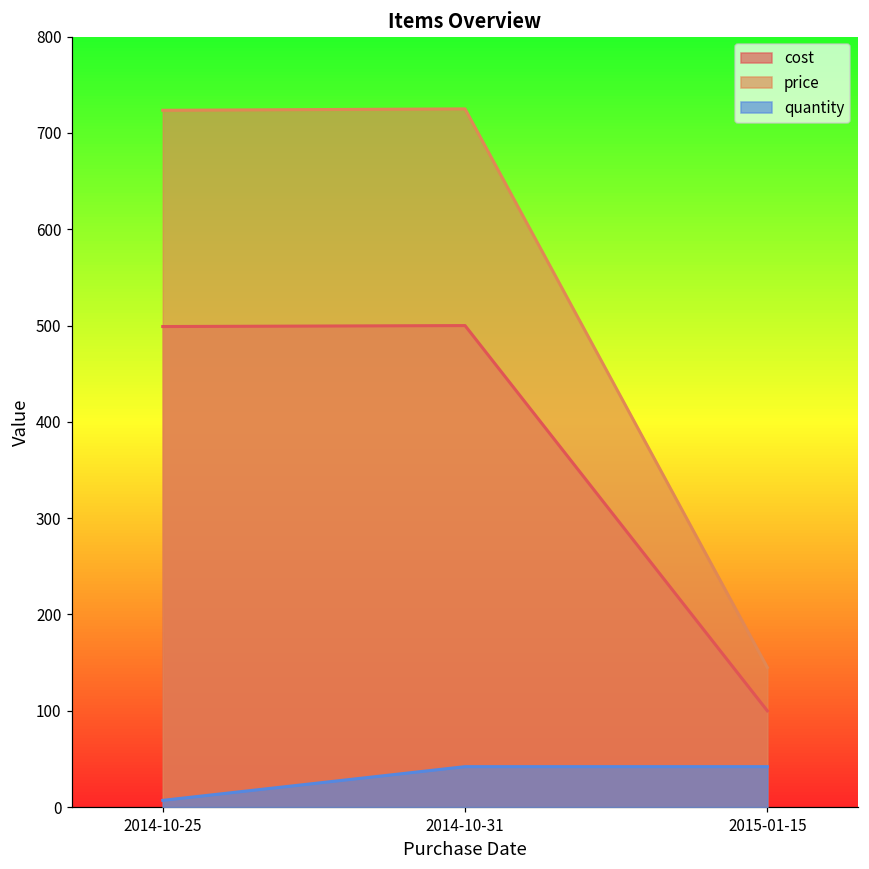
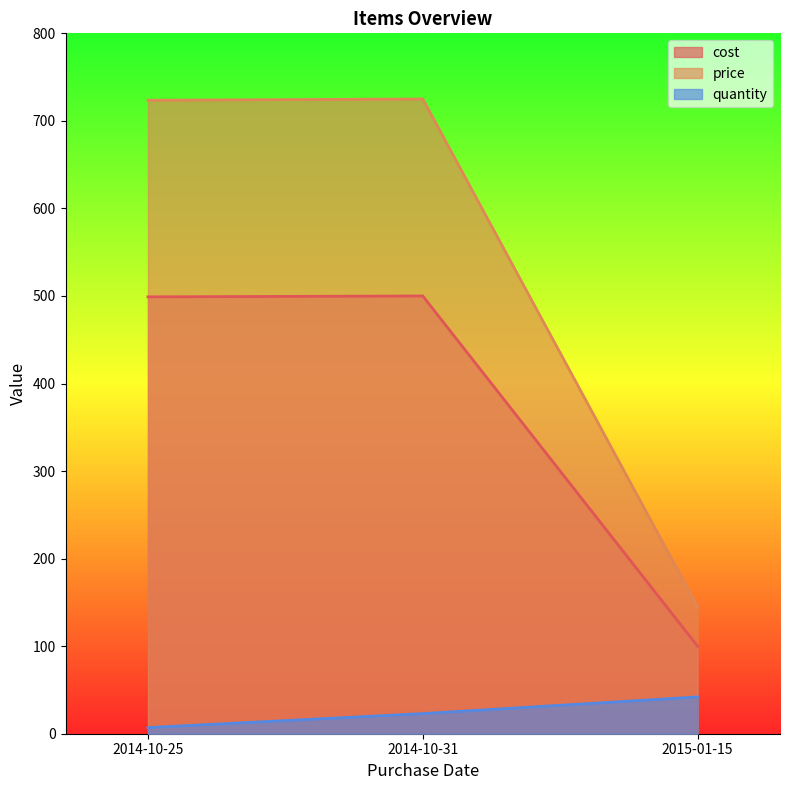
quantity, 2014-10-31: 40 -> 20
